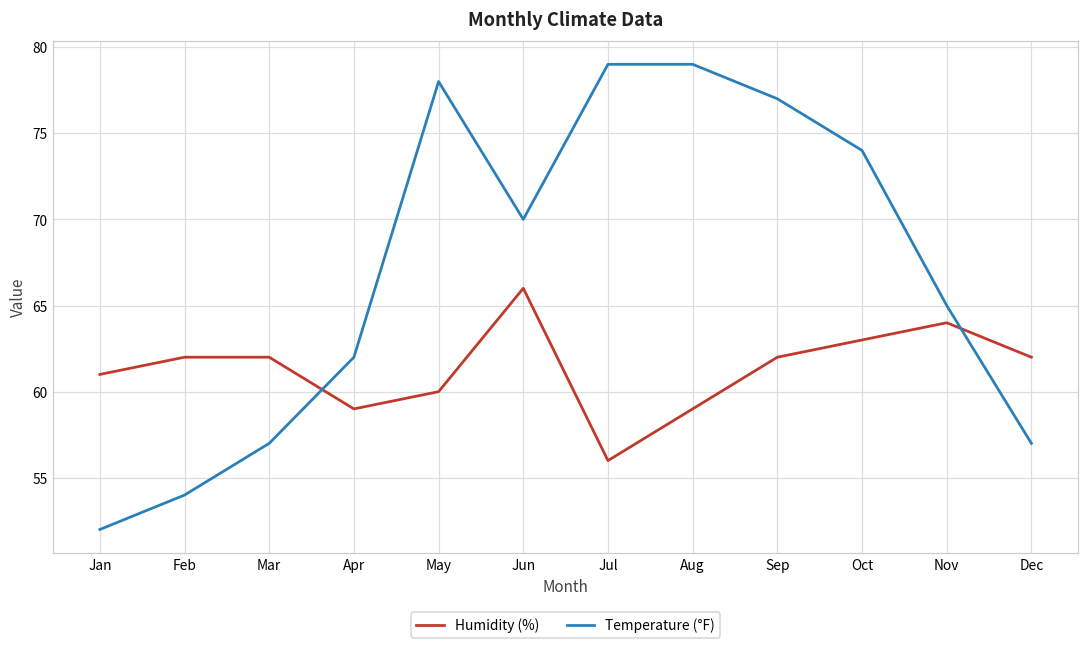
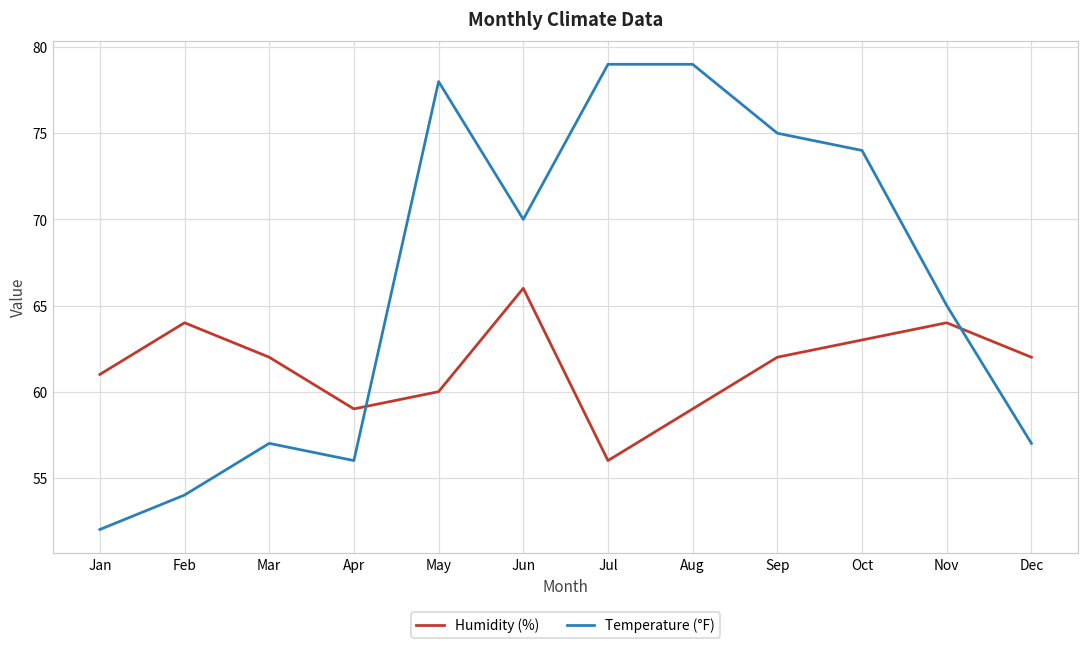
Humidity (%), Feb: 62 -> 64
Temperature (°F), Apr: 62 -> 56
Temperature (°F), Sep: 77 -> 75
